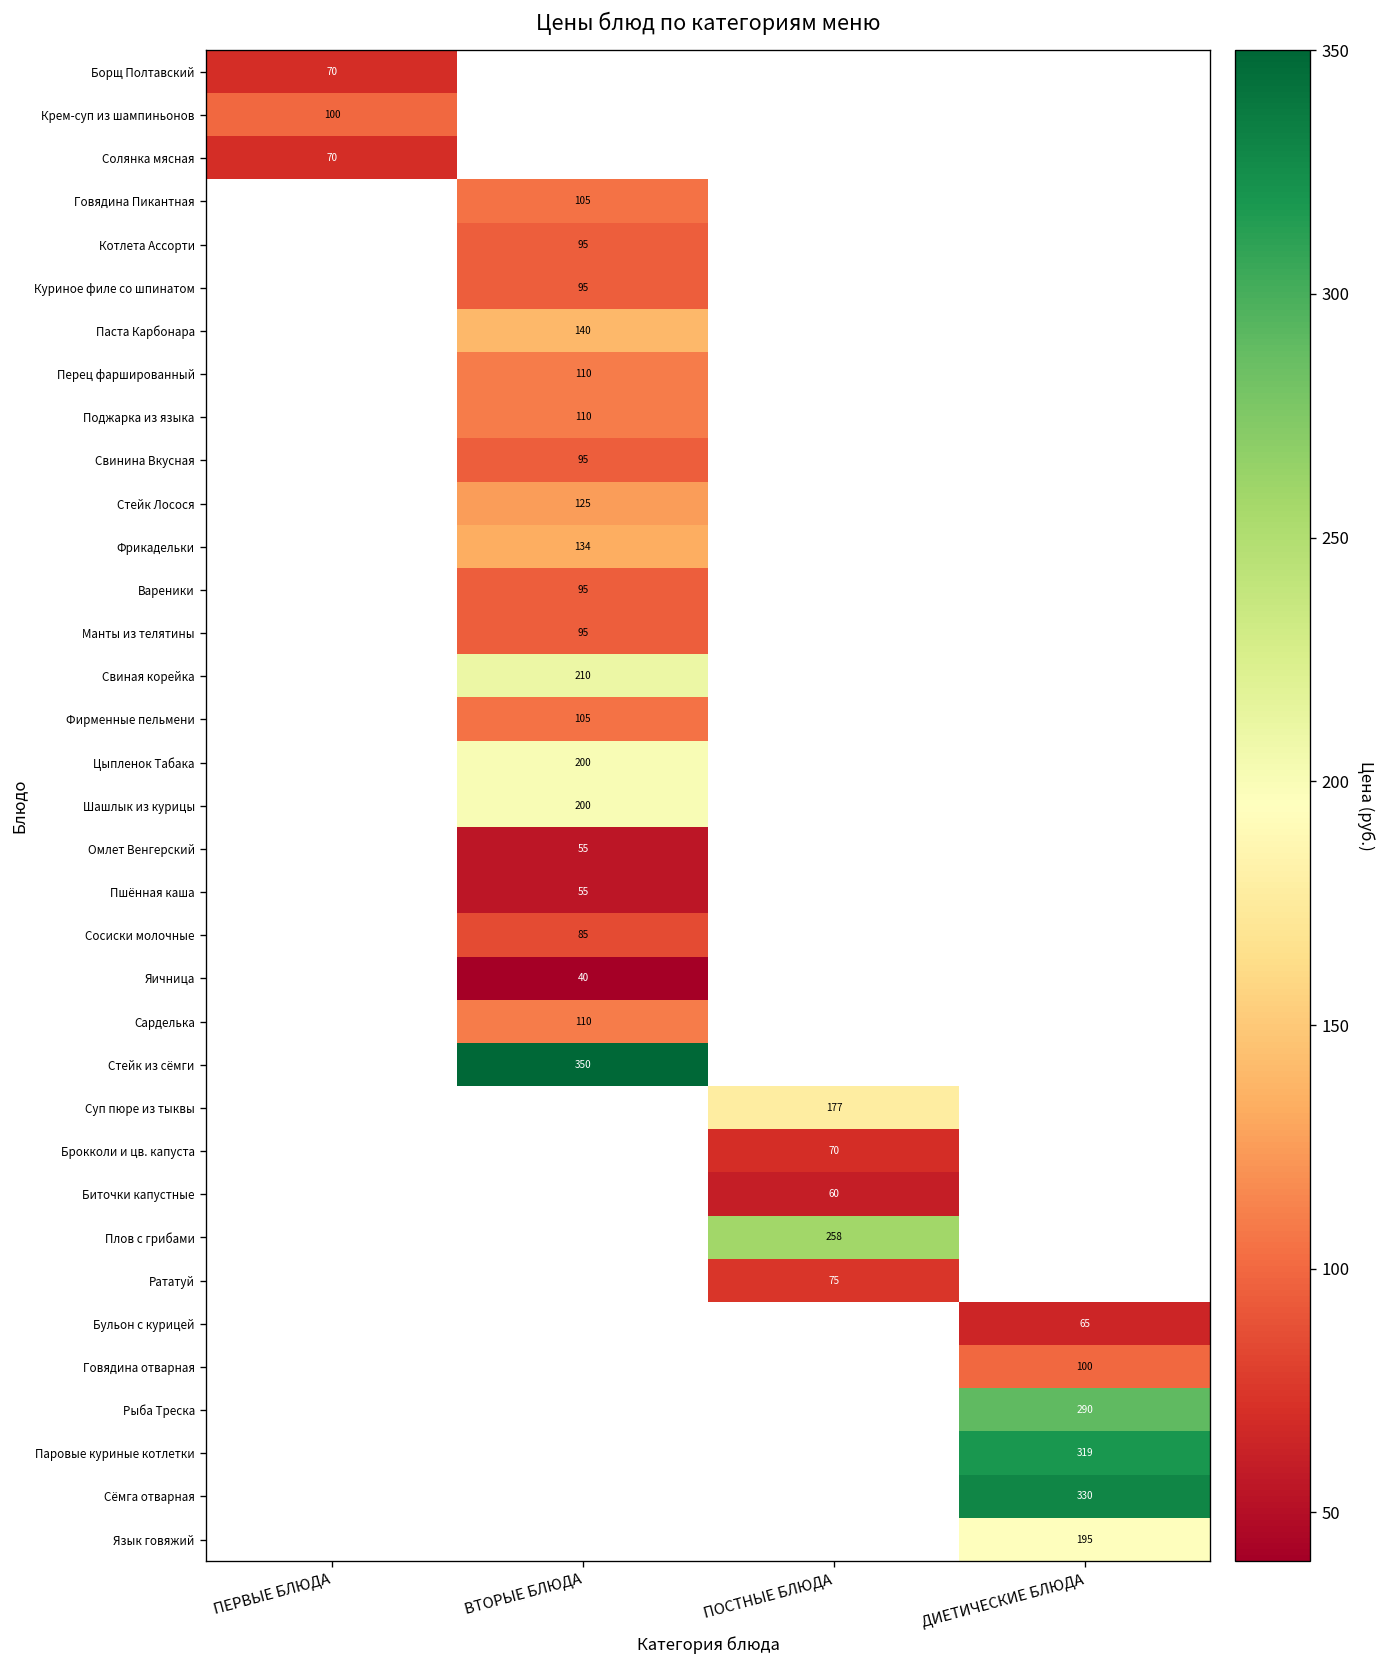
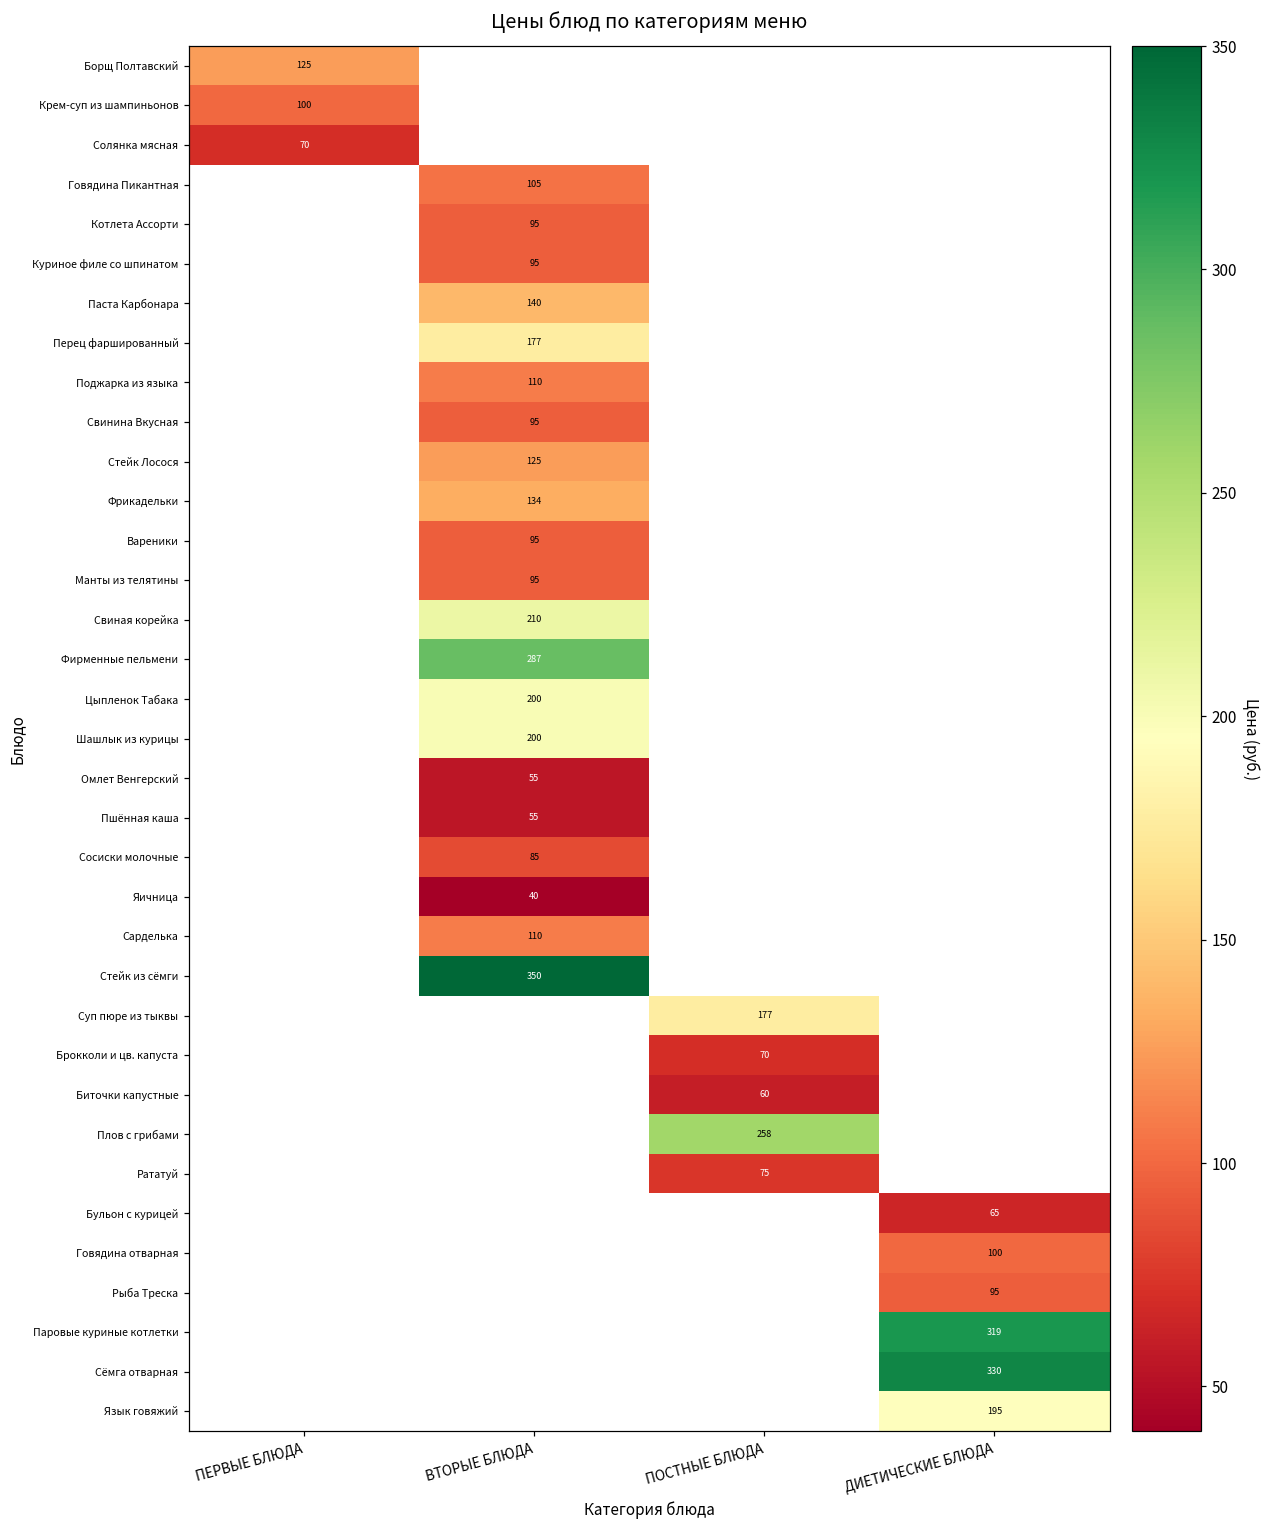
Борщ Полтавский, ПЕРВЫЕ БЛЮДА: 70 -> 125
Перец фаршированный, ВТОРЫЕ БЛЮДА: 110 -> 177
Фирменные пельмени, ВТОРЫЕ БЛЮДА: 105 -> 287
Рыба Треска, ДИЕТИЧЕСКИЕ БЛЮДА: 290 -> 95
